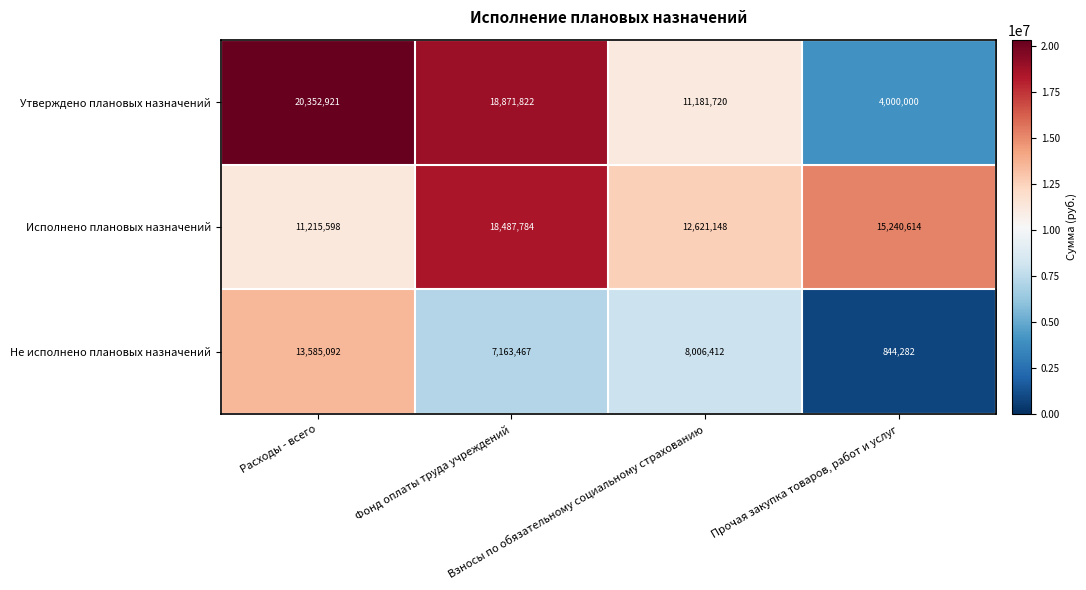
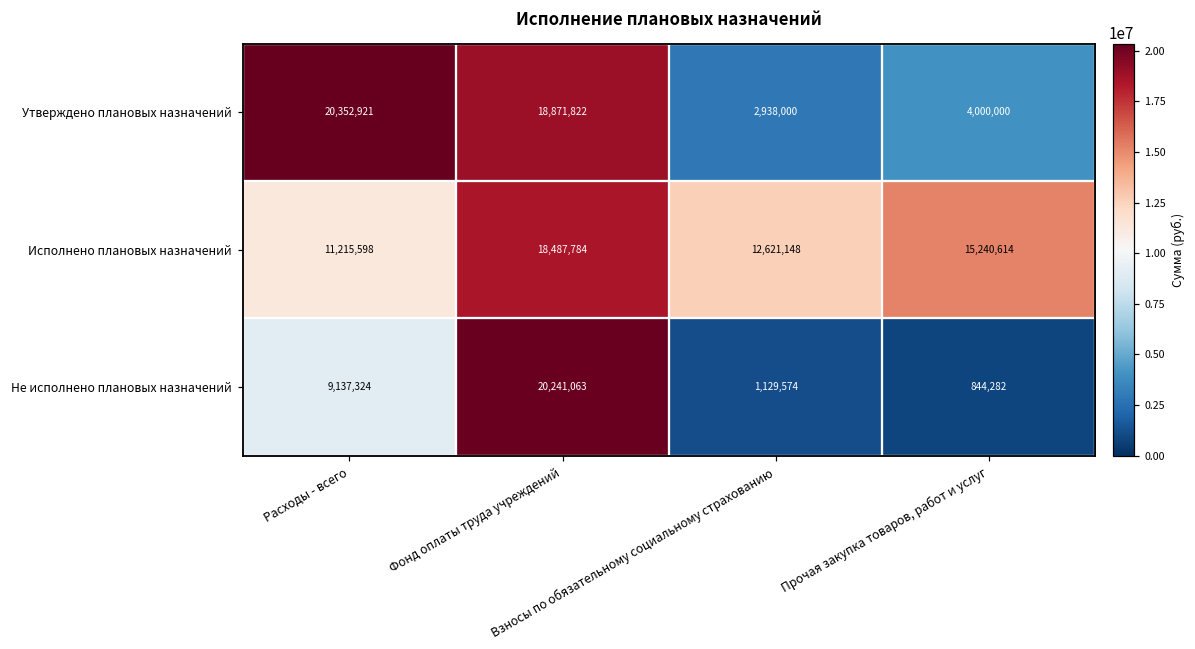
Утверждено плановых назначений, Взносы по обязательному социальному страхованию: 11,181,720 -> 2,938,000
Не исполнено плановых назначений, Расходы - всего: 13,585,092 -> 9,137,324
Не исполнено плановых назначений, Фонд оплаты труда учреждений: 7,163,467 -> 20,241,063
Не исполнено плановых назначений, Взносы по обязательному социальному страхованию: 8,006,412 -> 1,129,574
